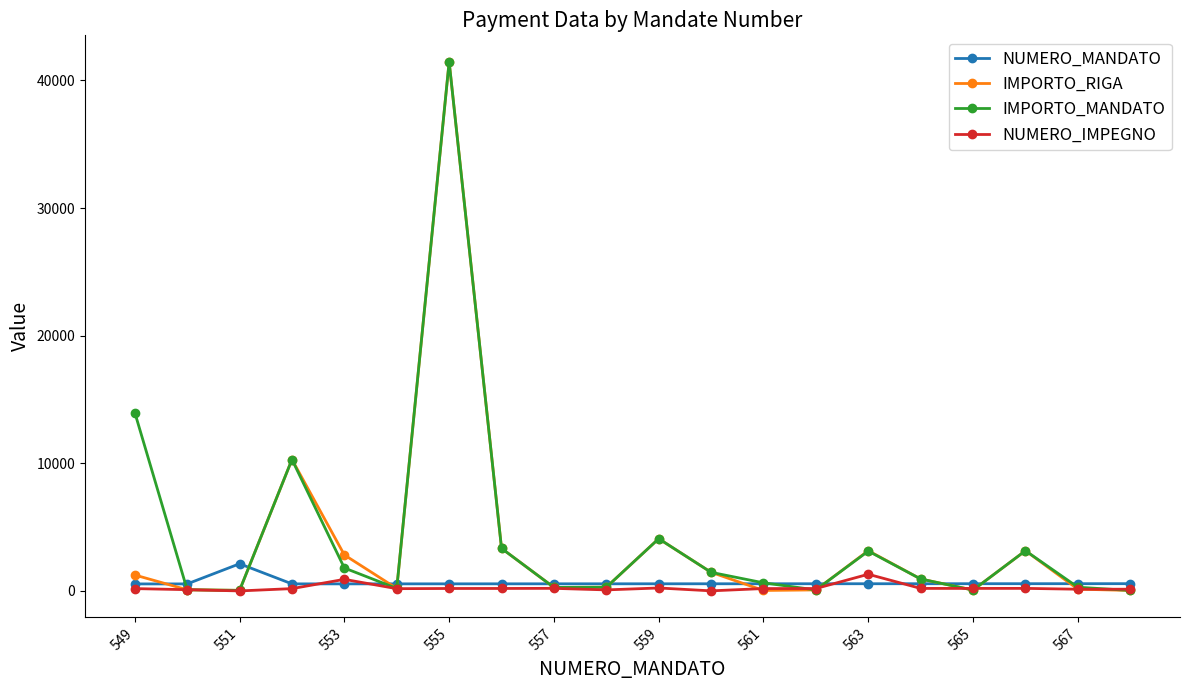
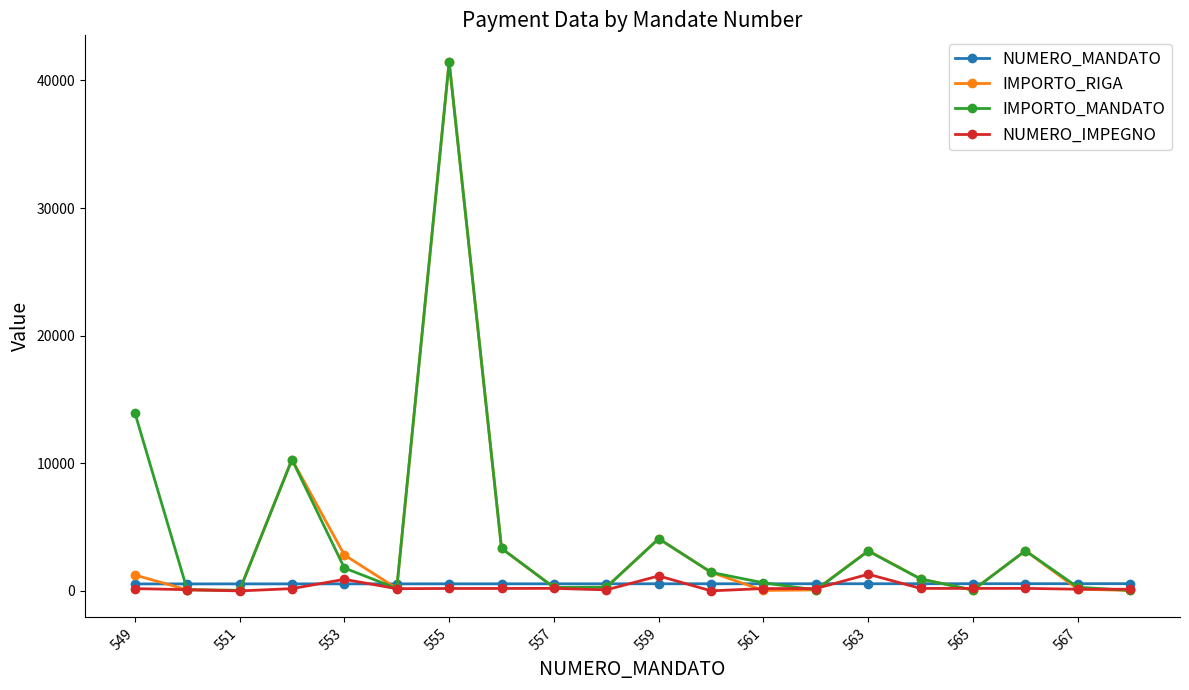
NUMERO_MANDATO, 551: 2100 -> 600
NUMERO_IMPEGNO, 559: 200 -> 1200
